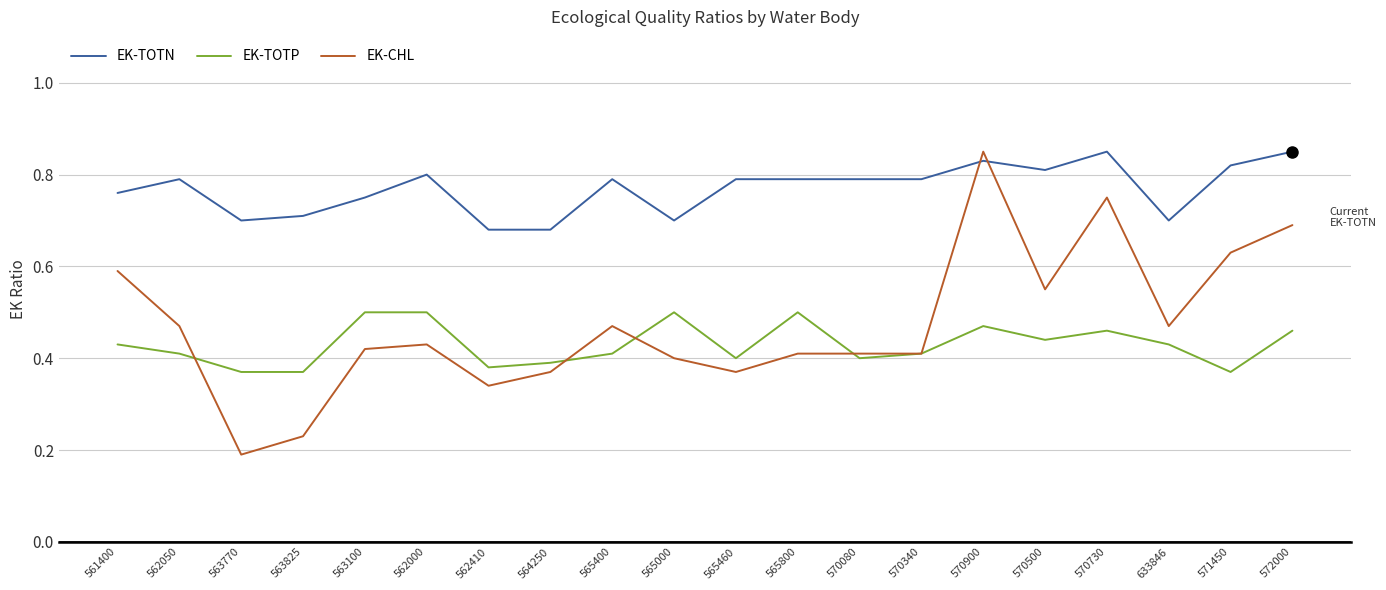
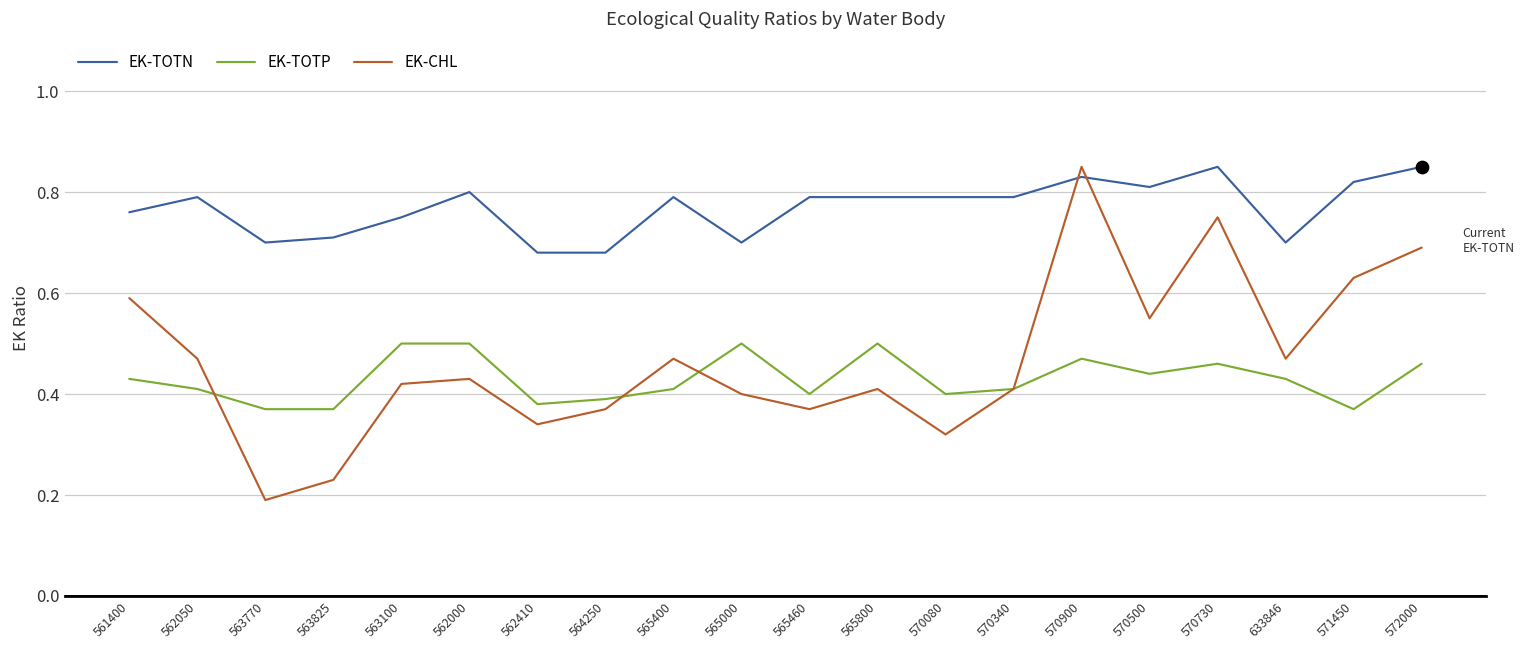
EK-CHL, 570080: 0.41 -> 0.32
